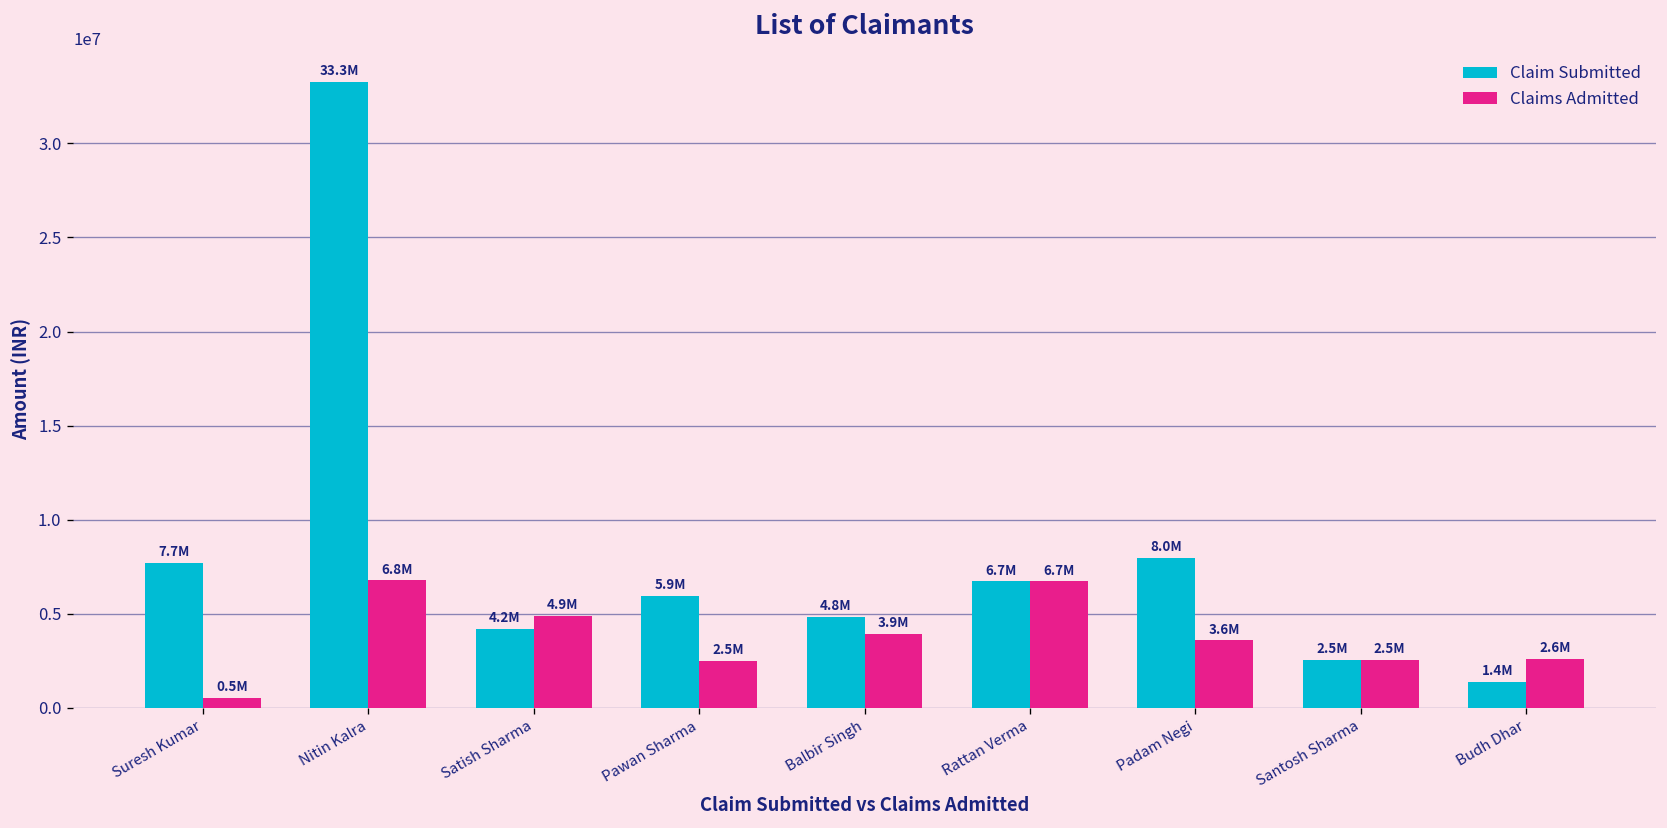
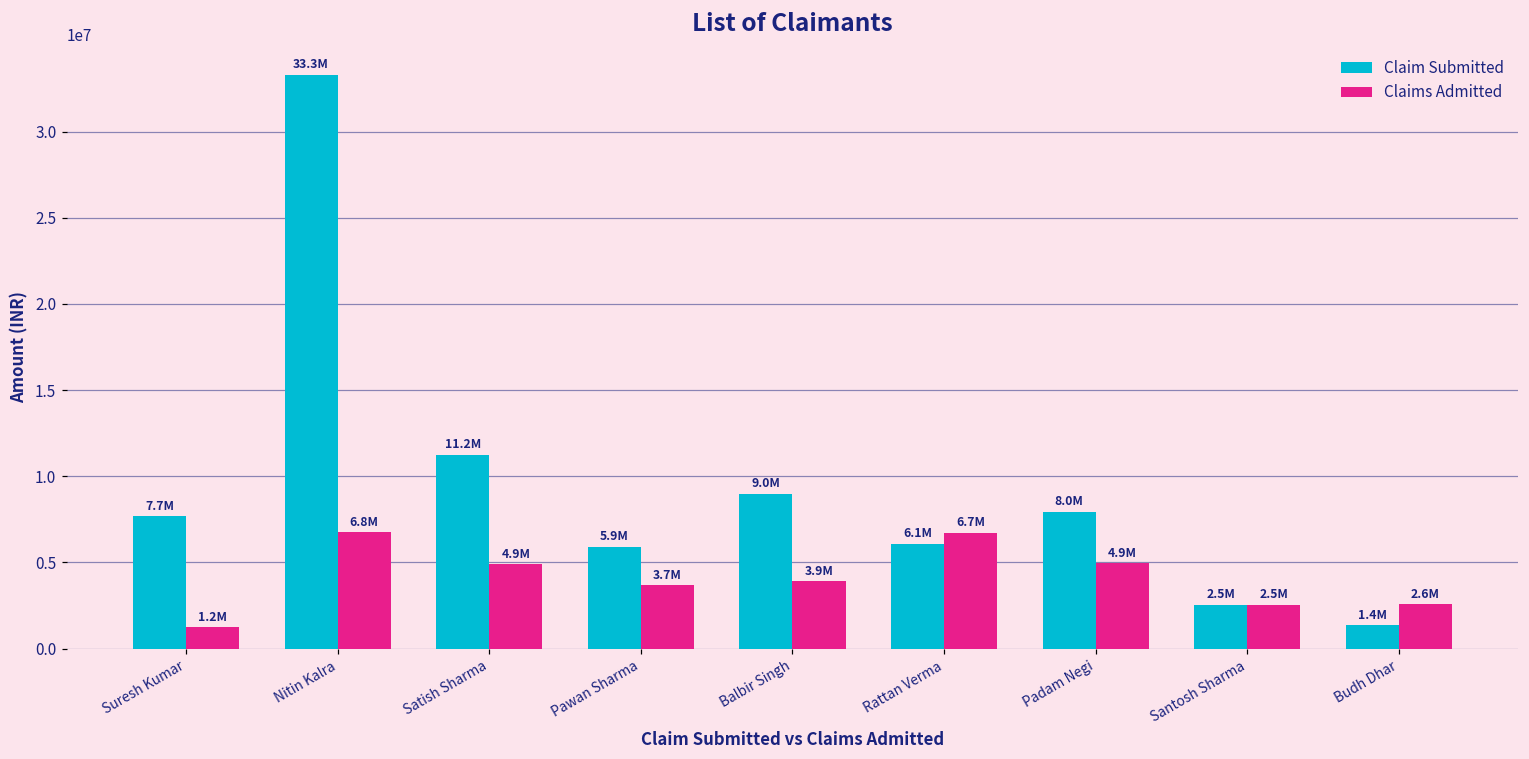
Claims Admitted, Suresh Kumar: 0.5M -> 1.2M
Claim Submitted, Satish Sharma: 4.2M -> 11.2M
Claims Admitted, Pawan Sharma: 2.5M -> 3.7M
Claim Submitted, Balbir Singh: 4.8M -> 9.0M
Claim Submitted, Rattan Verma: 6.7M -> 6.1M
Claims Admitted, Padam Negi: 3.6M -> 4.9M
